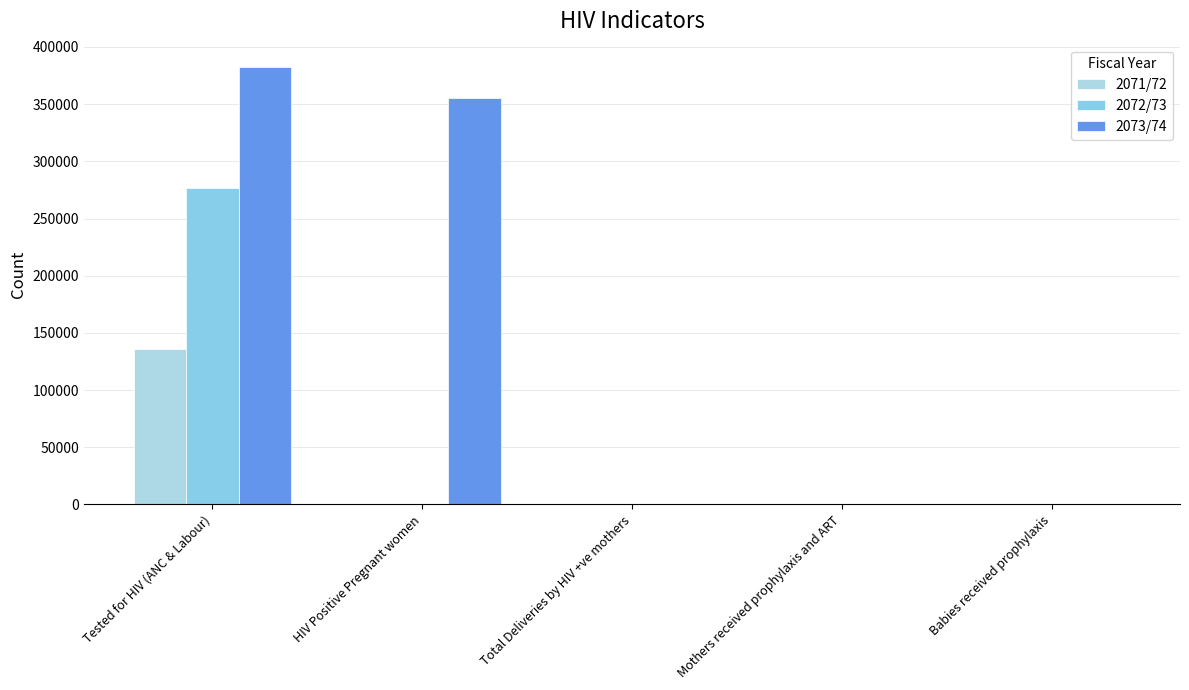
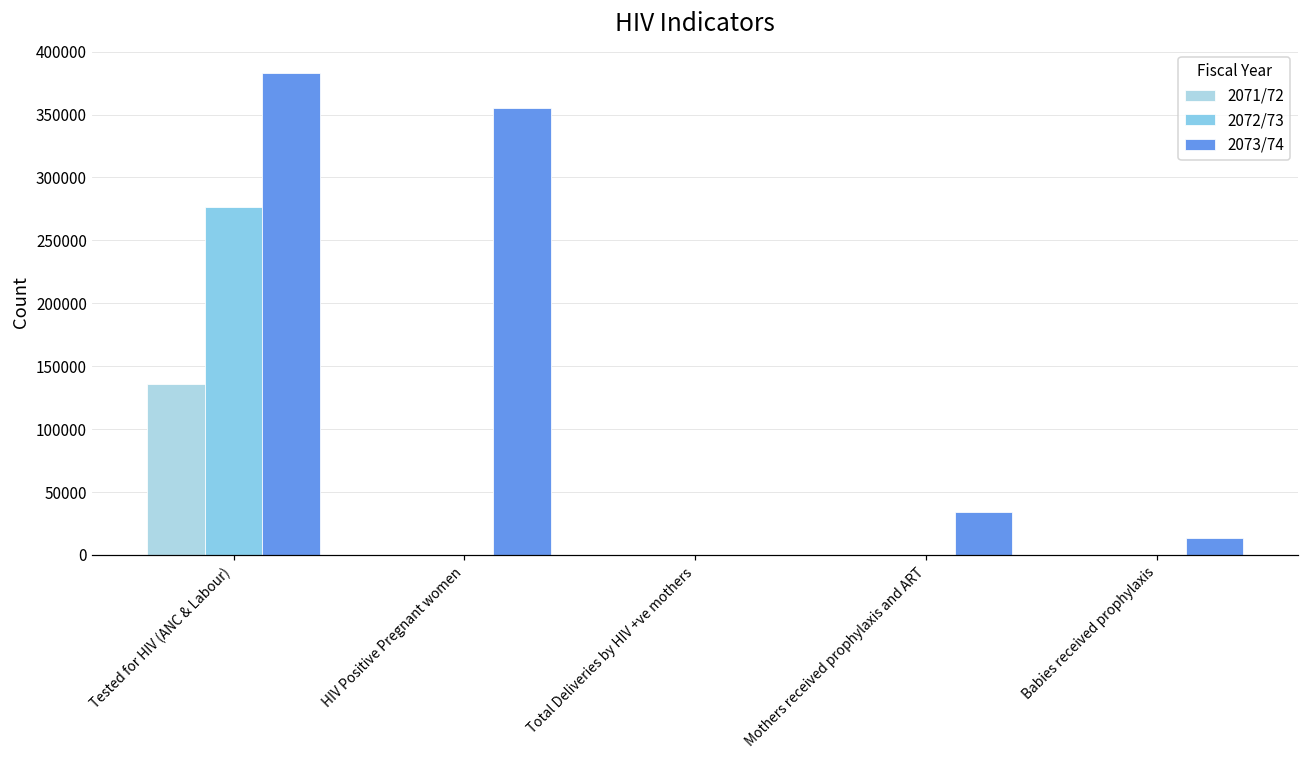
2073/74, Mothers received prophylaxis and ART: 0 -> 34000
2073/74, Babies received prophylaxis: 0 -> 14000
